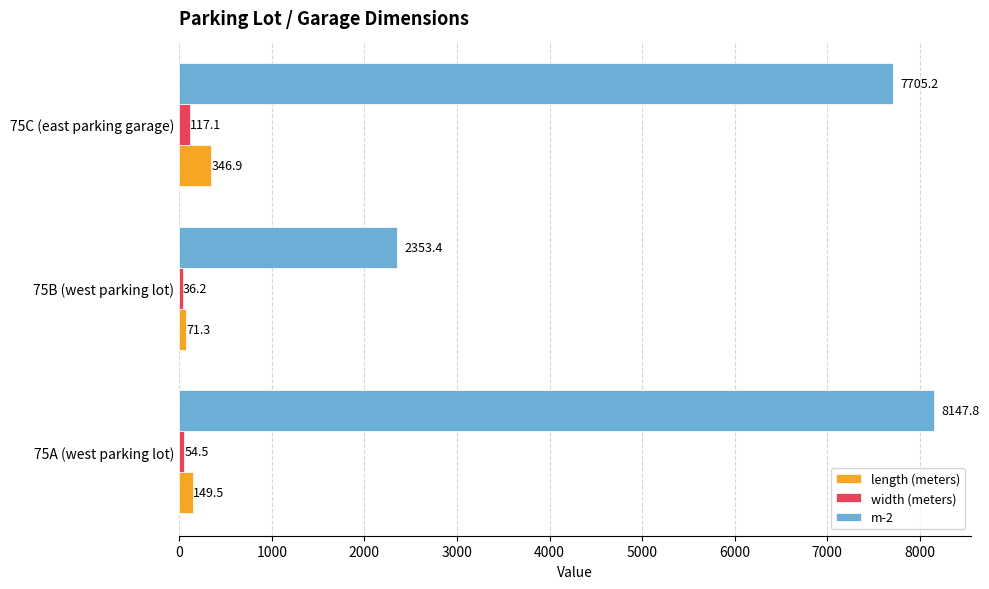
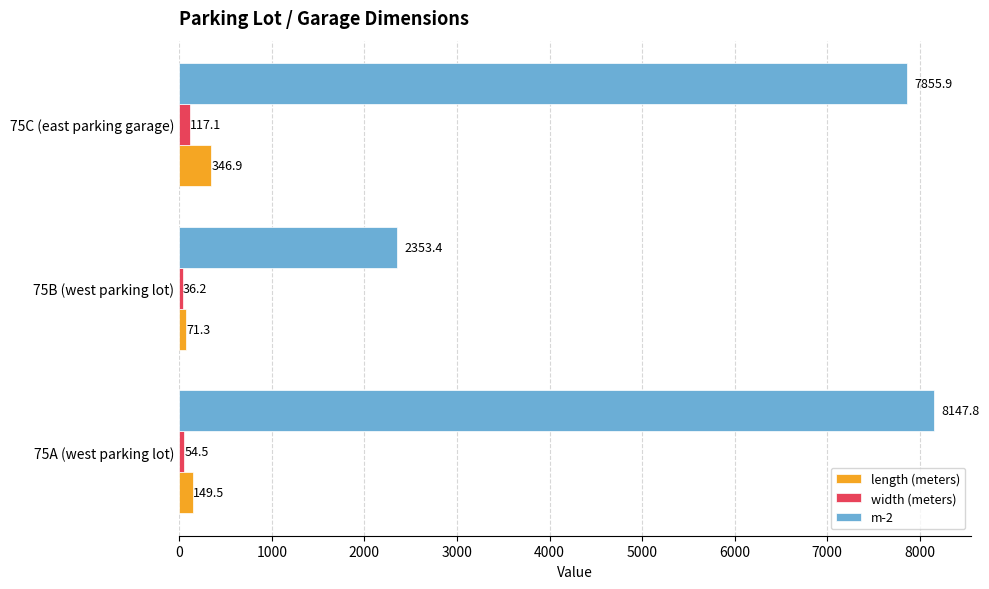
m-2, 75C (east parking garage): 7705.2 -> 7855.9
